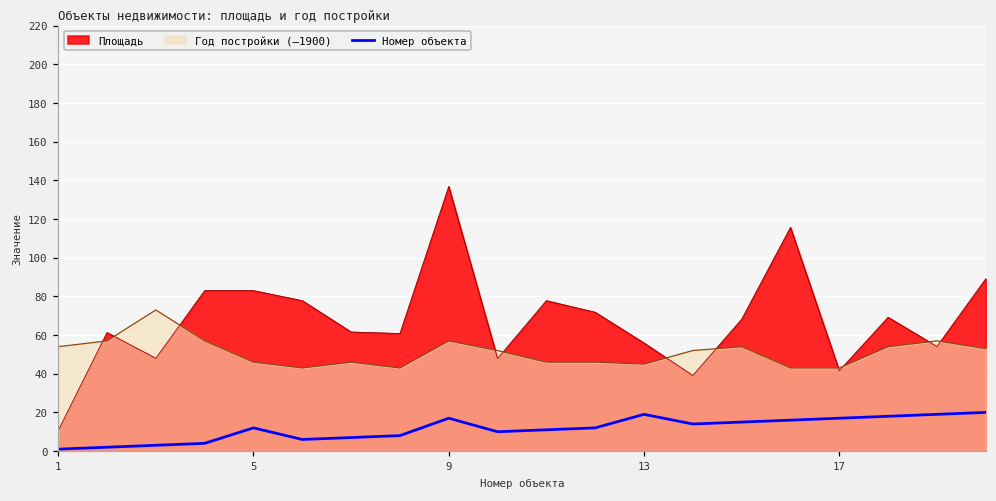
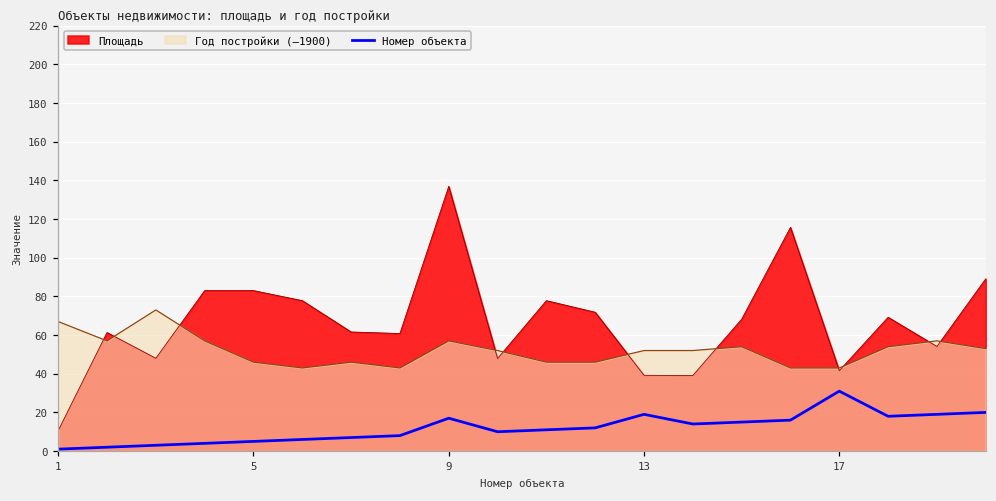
Год постройки (–1900), 1: 54 -> 67
Номер объекта, 5: 12 -> 5
Площадь, 13: 56 -> 39
Год постройки (–1900), 13: 45 -> 52
Номер объекта, 17: 17 -> 31
